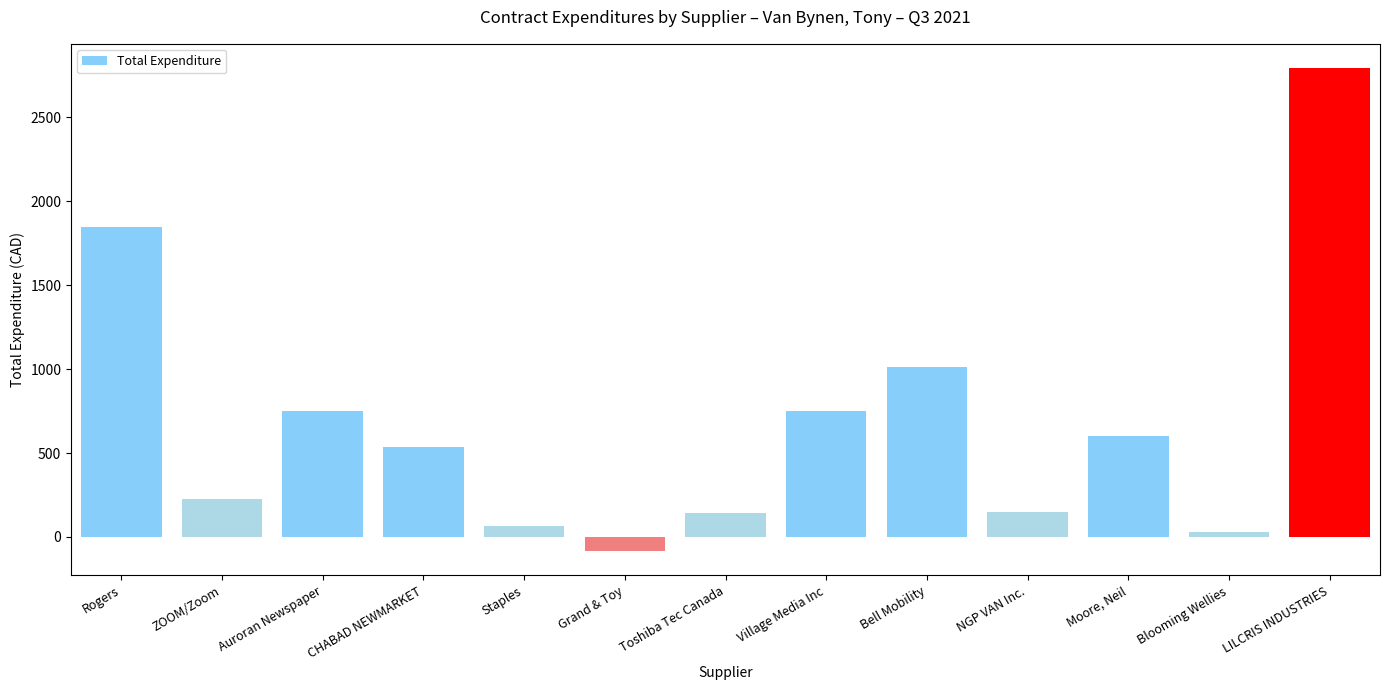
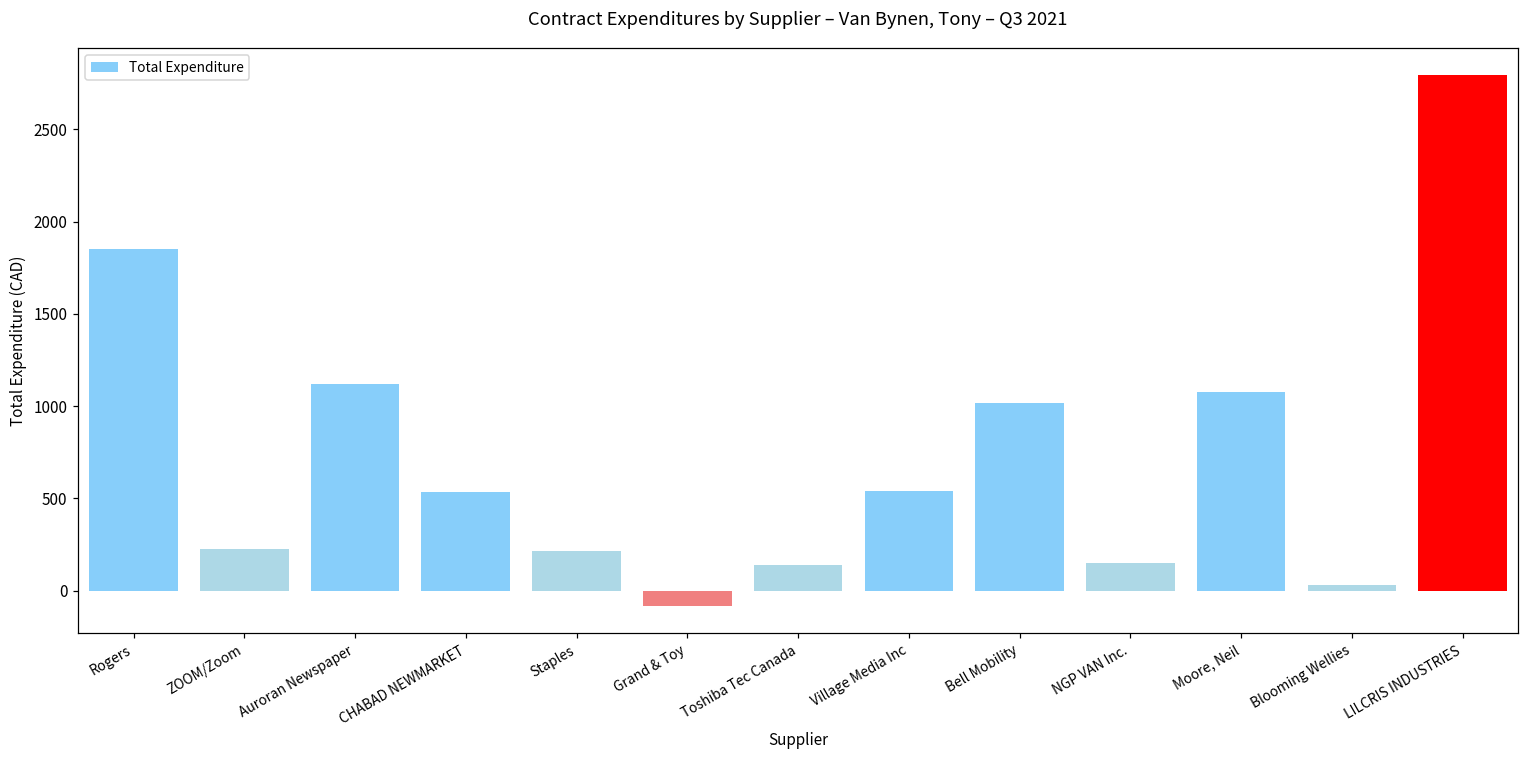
Auroran Newspaper: 750 -> 1120
Staples: 70 -> 220
Village Media Inc: 750 -> 540
Moore, Neil: 600 -> 1080
